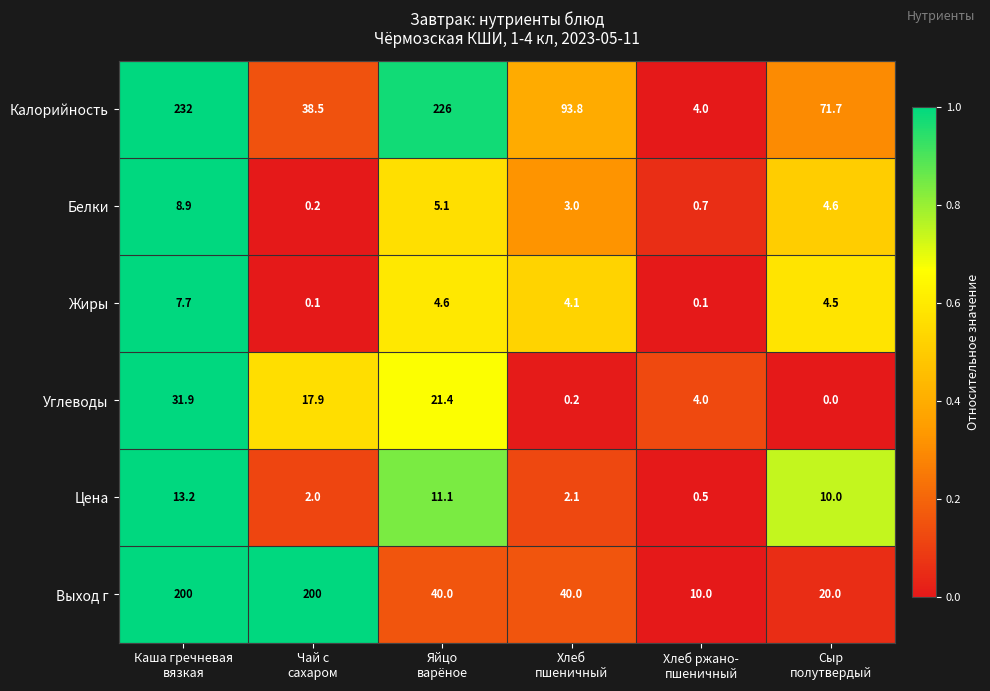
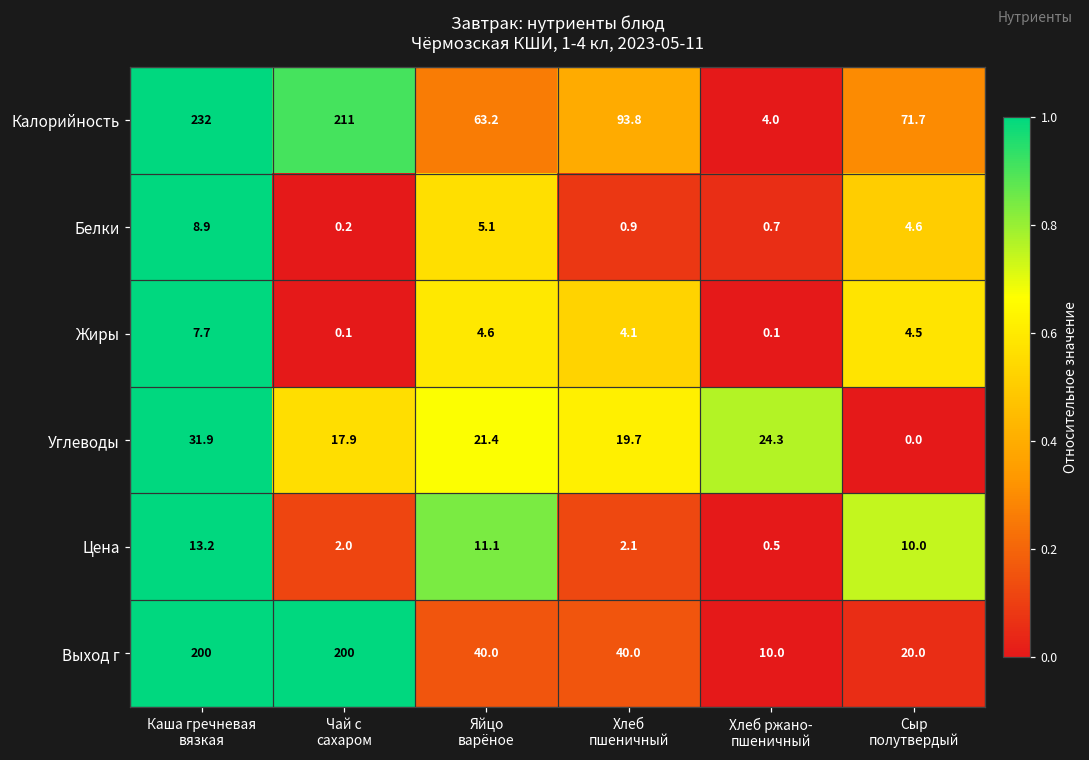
Калорийность, Чай с сахаром: 38.5 -> 211
Калорийность, Яйцо варёное: 226 -> 63.2
Белки, Хлеб пшеничный: 3.0 -> 0.9
Углеводы, Хлеб пшеничный: 0.2 -> 19.7
Углеводы, Хлеб ржано- пшеничный: 4.0 -> 24.3
